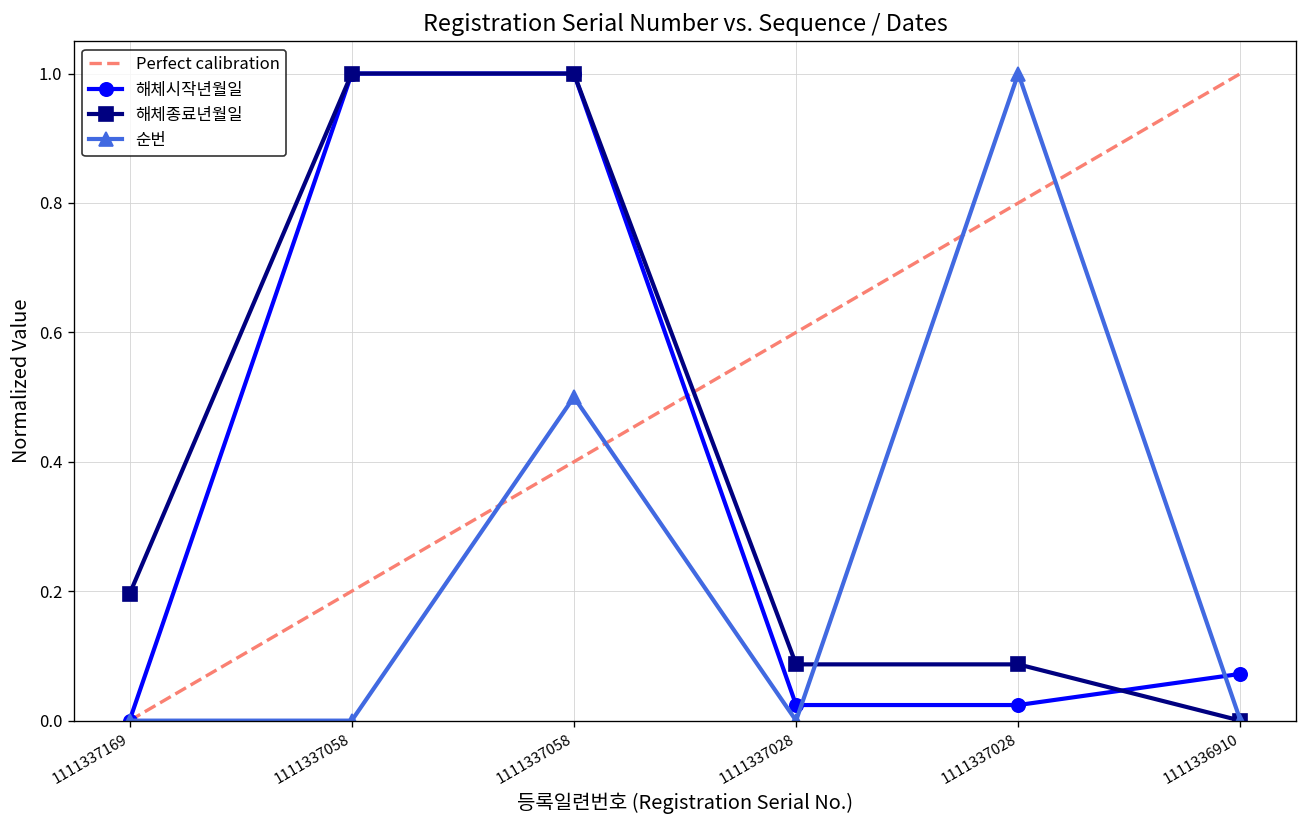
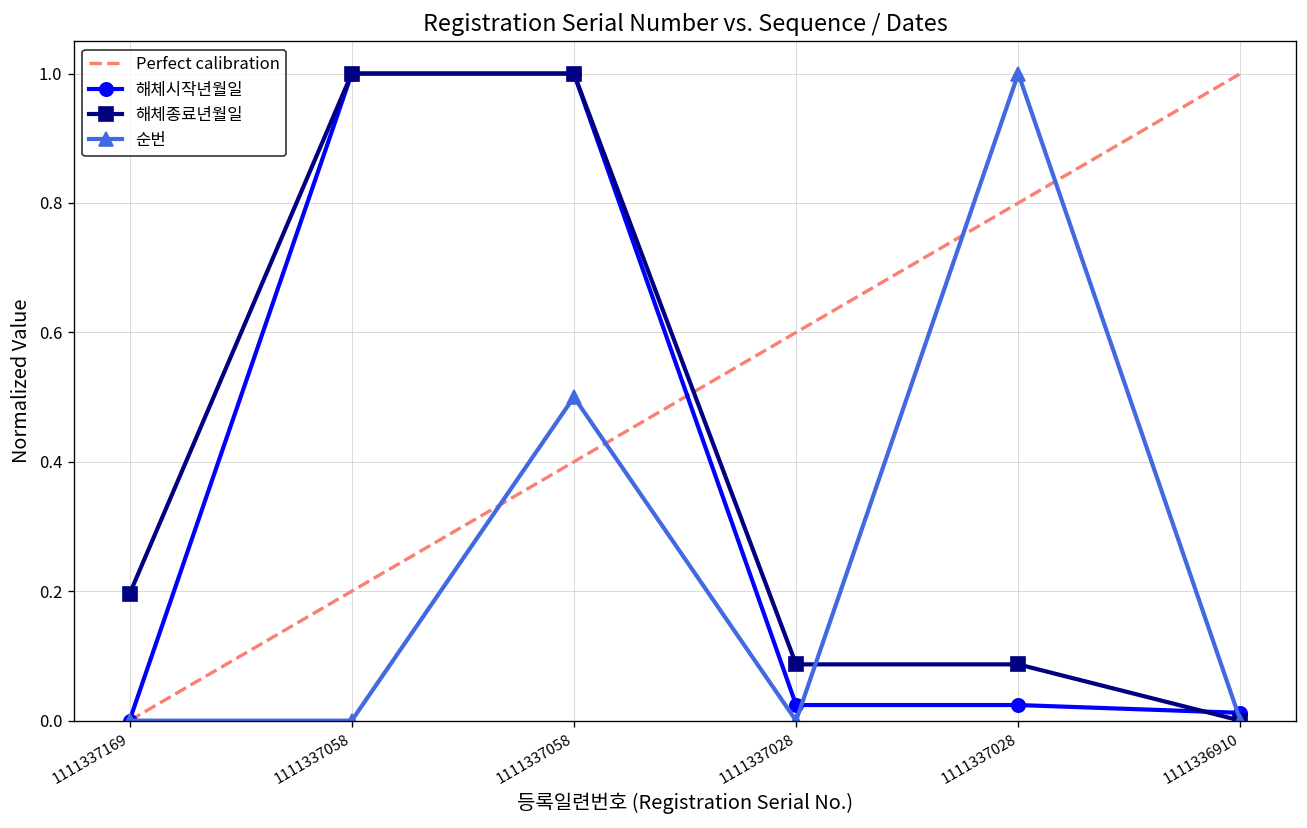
해체시작년월일, 1111336910: 0.07 -> 0.01
